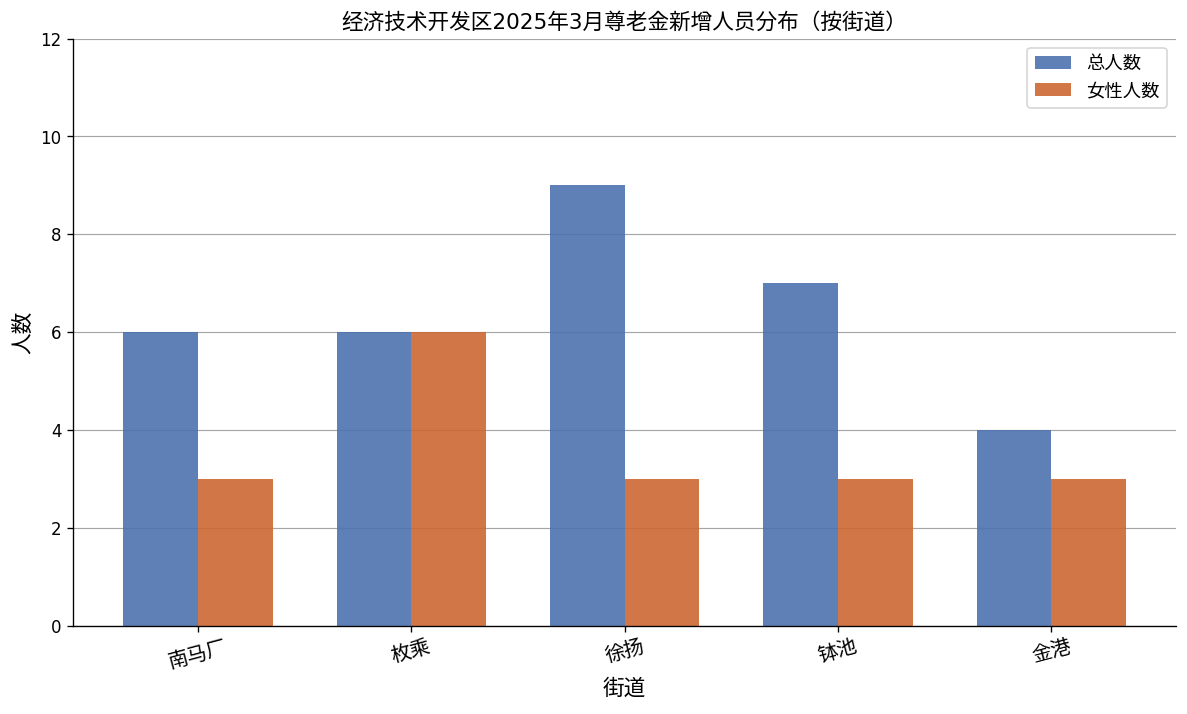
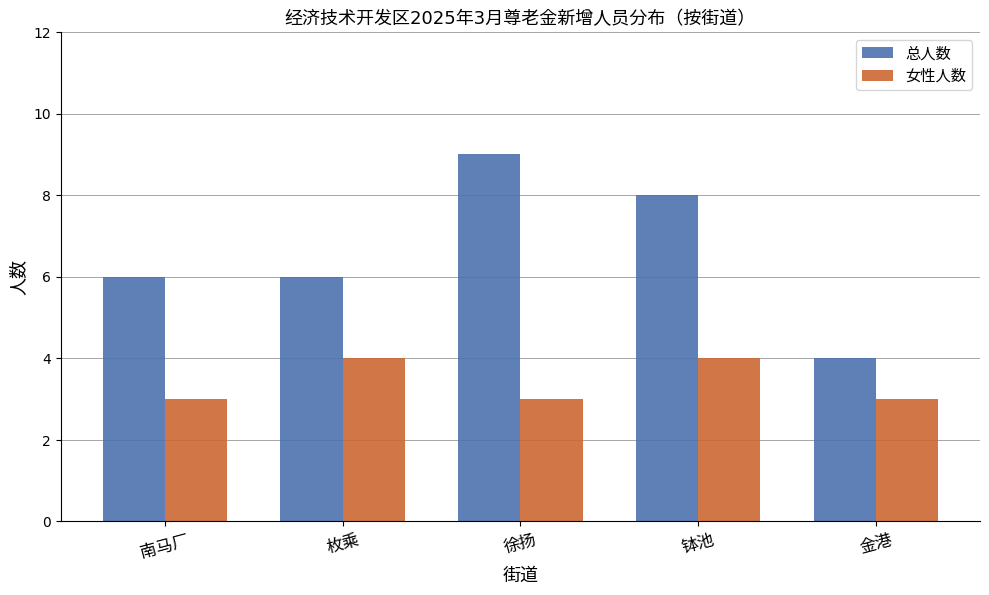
女性人数, 枚乘: 6 -> 4
总人数, 钵池: 7 -> 8
女性人数, 钵池: 3 -> 4
